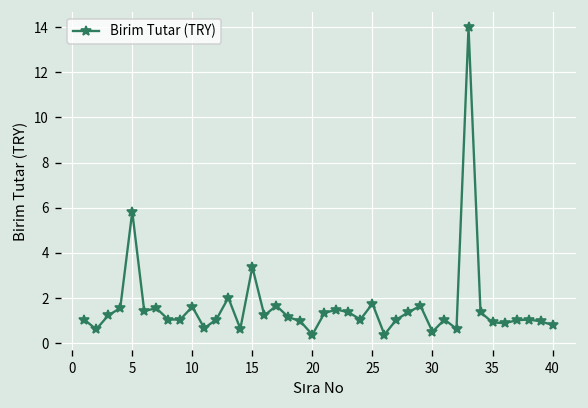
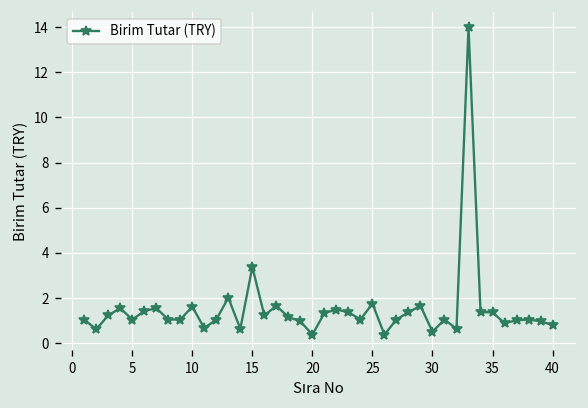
5: 5.8 -> 1.1
35: 0.9 -> 1.4
